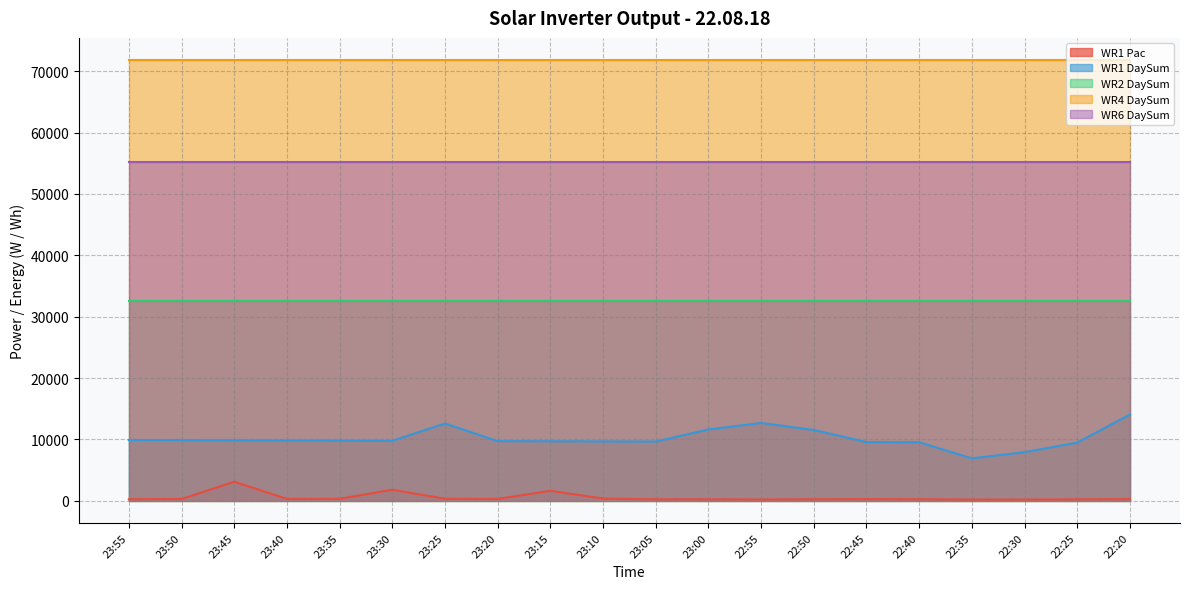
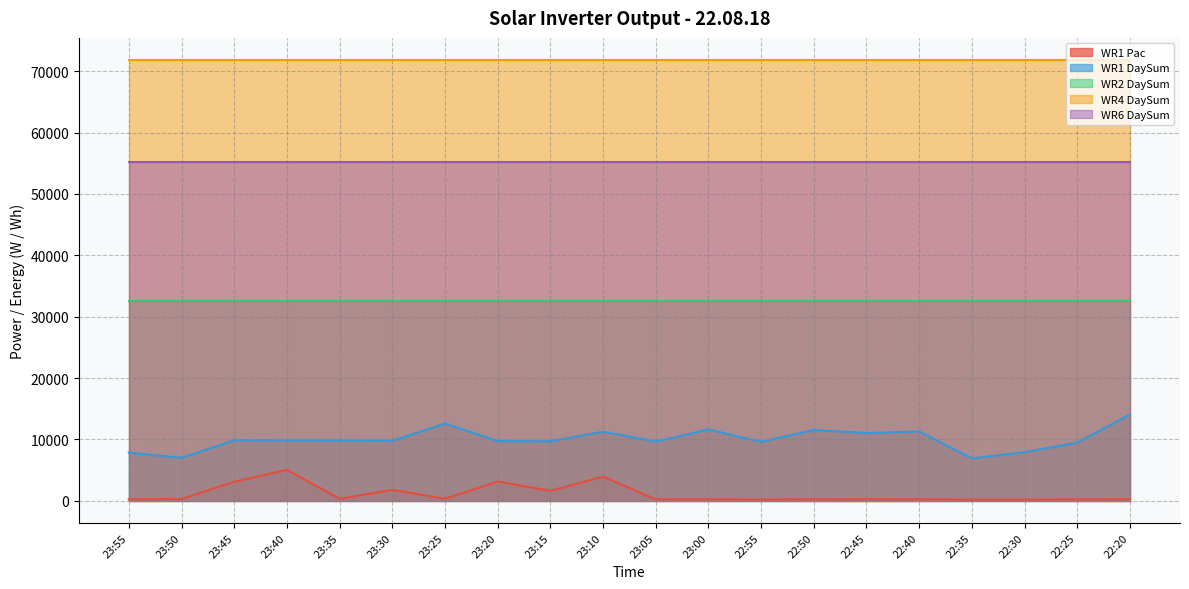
WR1 DaySum, 23:55: 10000 -> 8000
WR1 DaySum, 23:50: 10000 -> 7000
WR1 Pac, 23:40: 0 -> 5000
WR1 Pac, 23:20: 0 -> 3000
WR1 Pac, 23:10: 0 -> 4000
WR1 DaySum, 23:10: 10000 -> 11000
WR1 DaySum, 22:55: 13000 -> 10000
WR1 DaySum, 22:45: 10000 -> 11000
WR1 DaySum, 22:40: 10000 -> 11000
